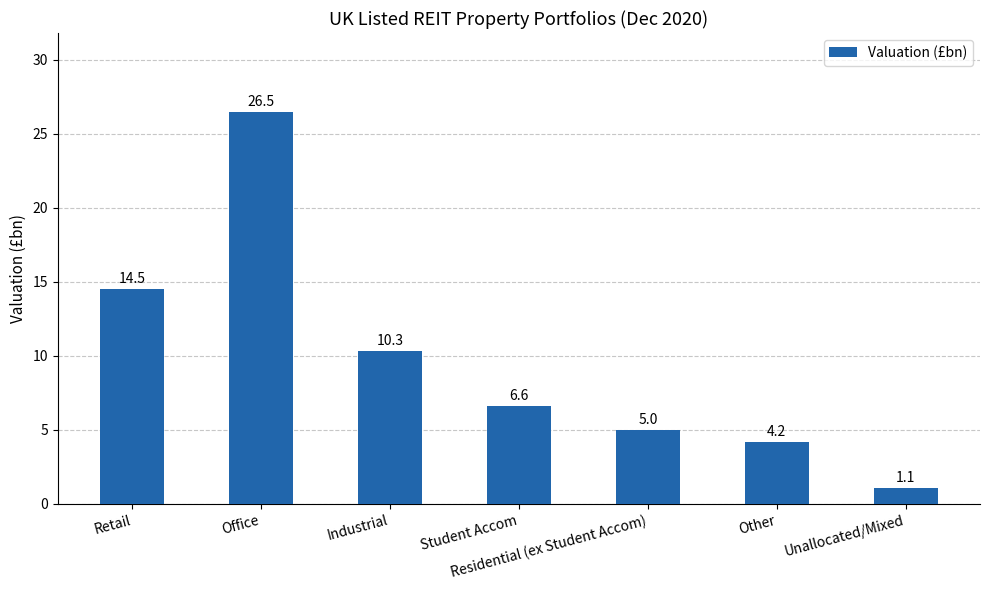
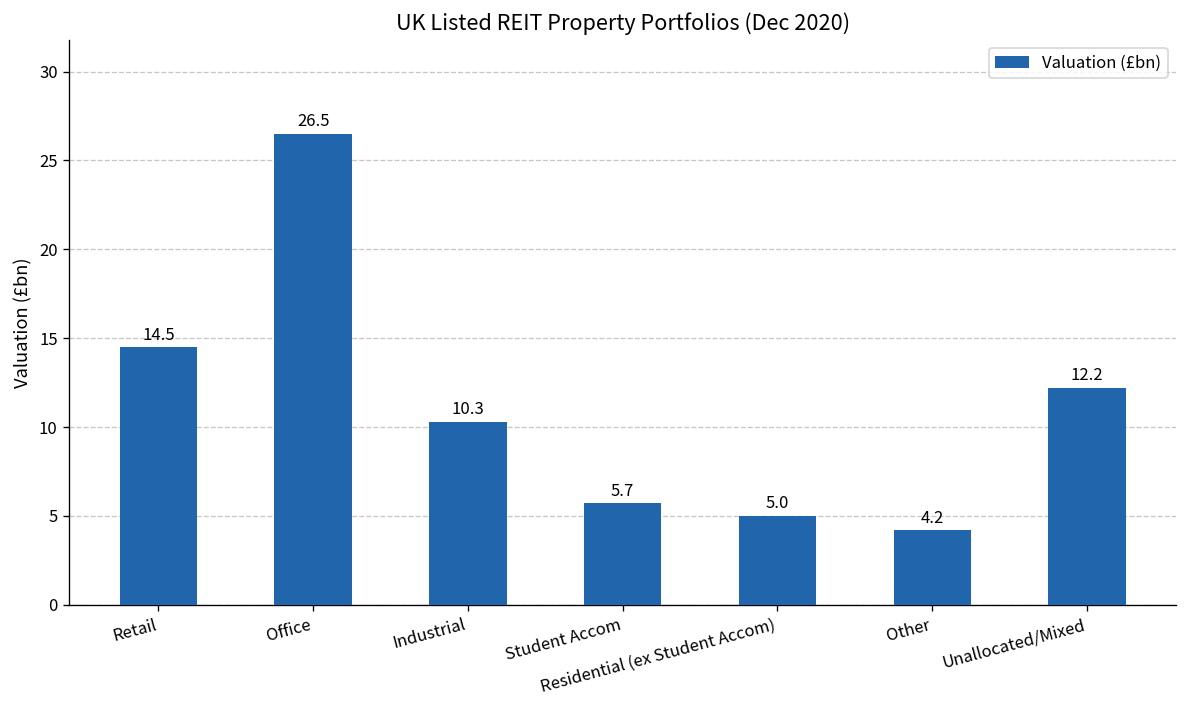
Student Accom: 6.6 -> 5.7
Unallocated/Mixed: 1.1 -> 12.2
